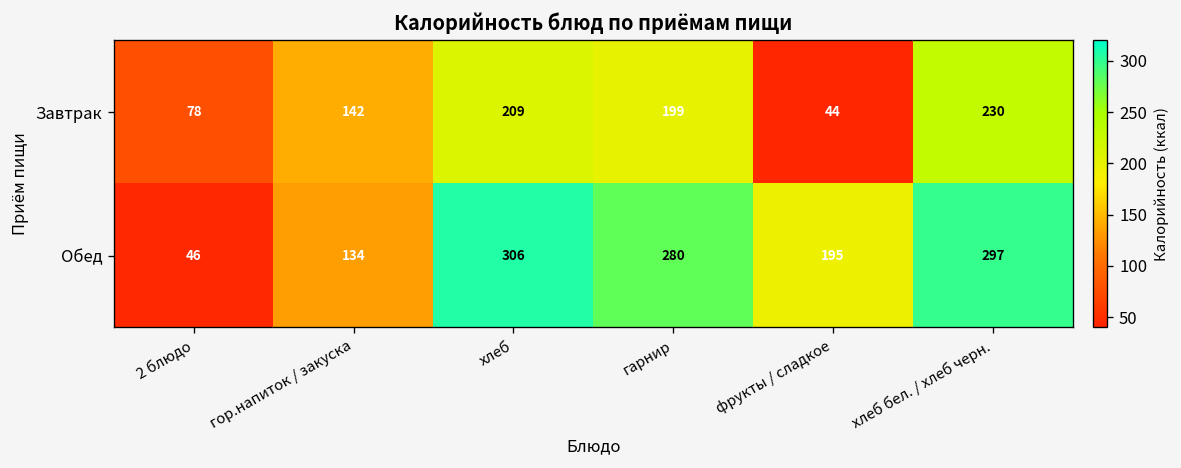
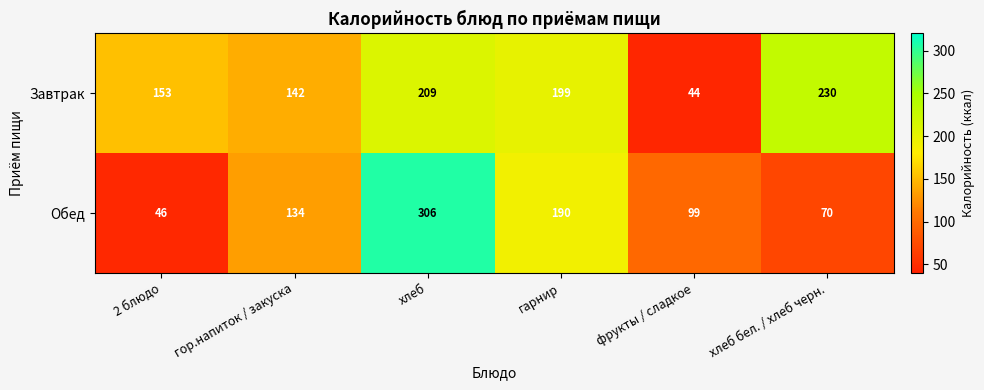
Завтрак, 2 блюдо: 78 -> 153
Обед, гарнир: 280 -> 190
Обед, фрукты / сладкое: 195 -> 99
Обед, хлеб бел. / хлеб черн.: 297 -> 70
